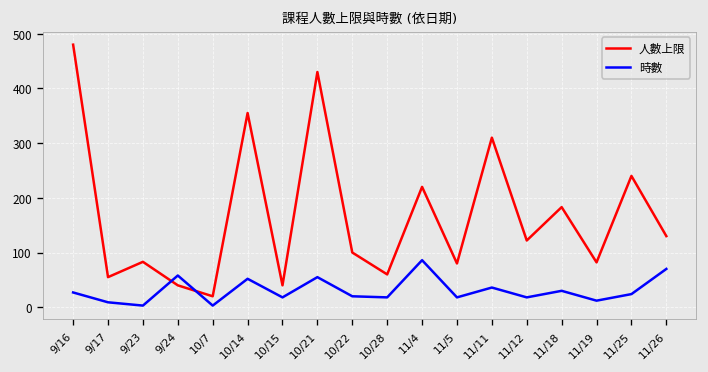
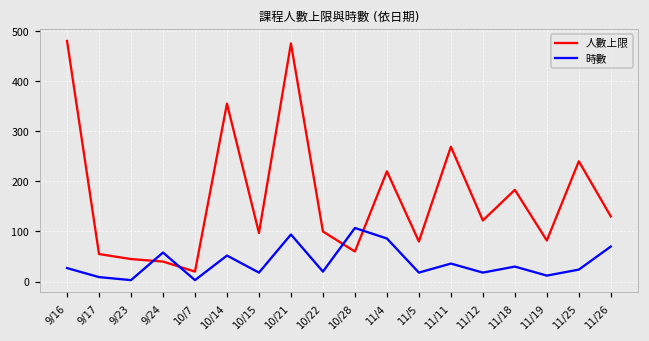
人數上限, 9/23: 80 -> 50
人數上限, 10/15: 40 -> 100
人數上限, 10/21: 430 -> 480
時數, 10/21: 60 -> 90
時數, 10/28: 20 -> 110
人數上限, 11/11: 310 -> 270
